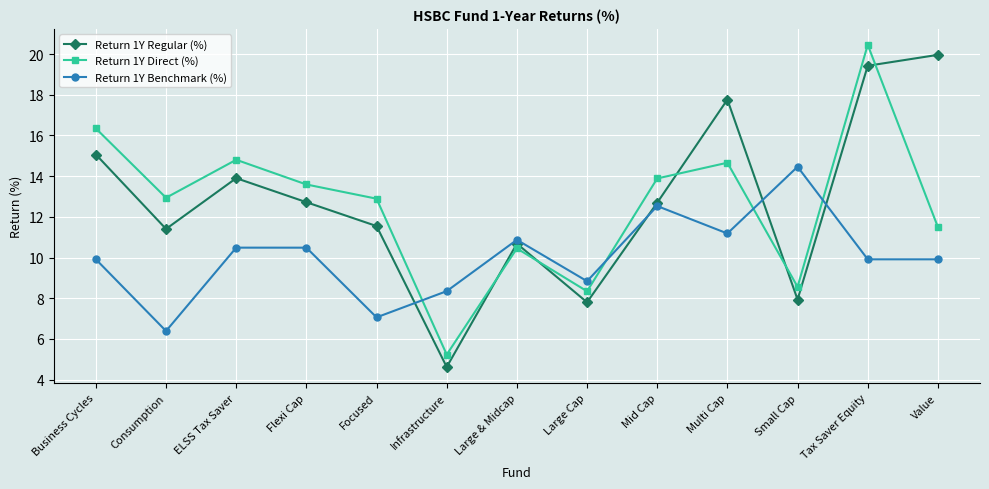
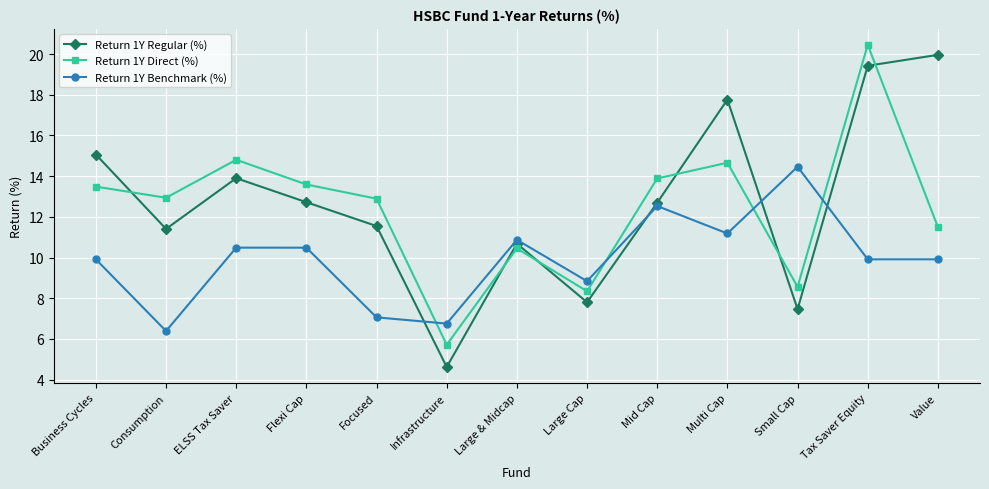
Return 1Y Direct (%), Business Cycles: 16.3 -> 13.5
Return 1Y Direct (%), Infrastructure: 5.2 -> 5.7
Return 1Y Benchmark (%), Infrastructure: 8.3 -> 6.8
Return 1Y Regular (%), Small Cap: 7.9 -> 7.5
